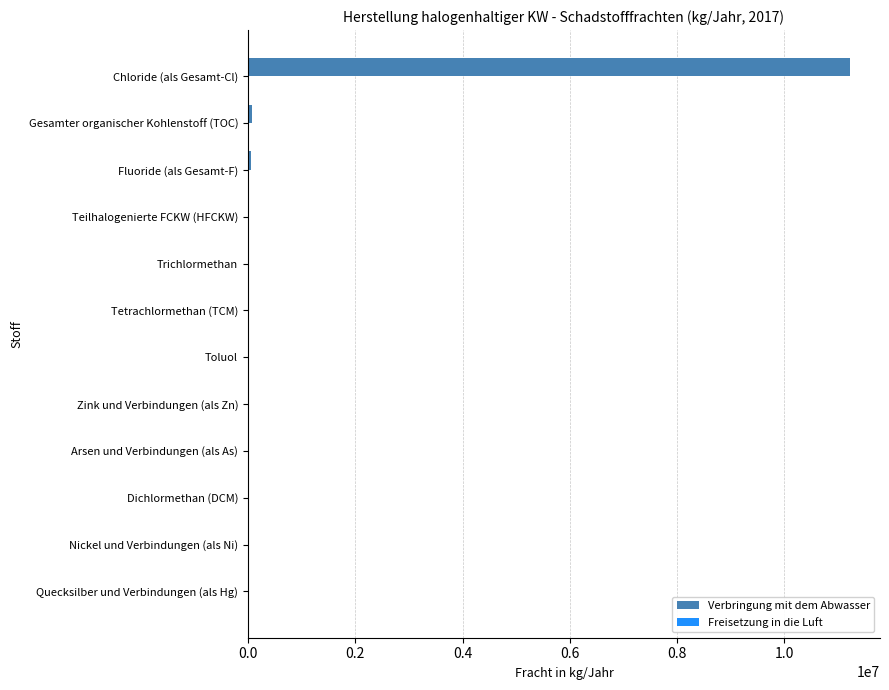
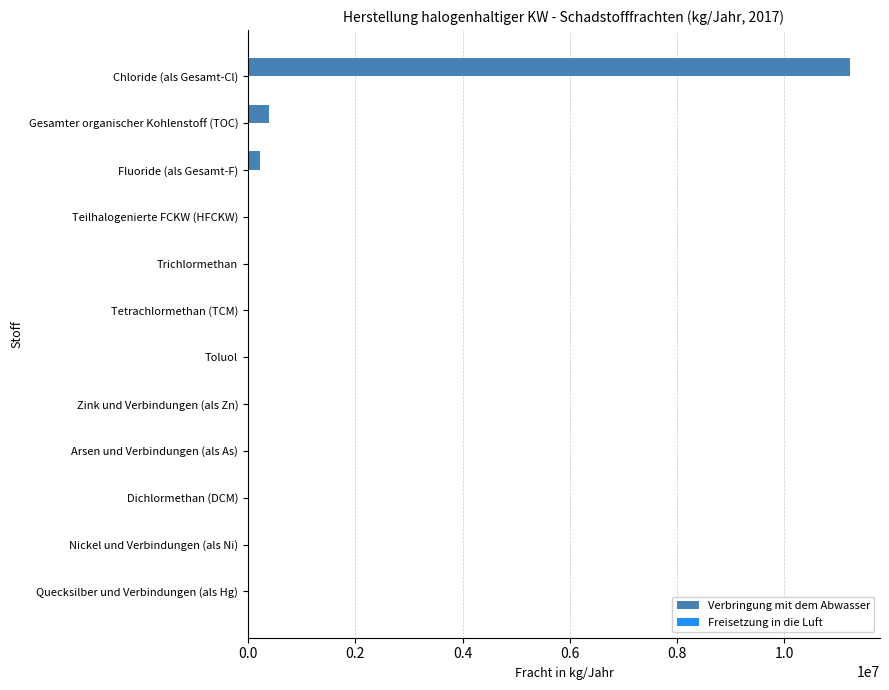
Verbringung mit dem Abwasser, Gesamter organischer Kohlenstoff (TOC): 100000 -> 400000
Verbringung mit dem Abwasser, Fluoride (als Gesamt-F): 100000 -> 200000
